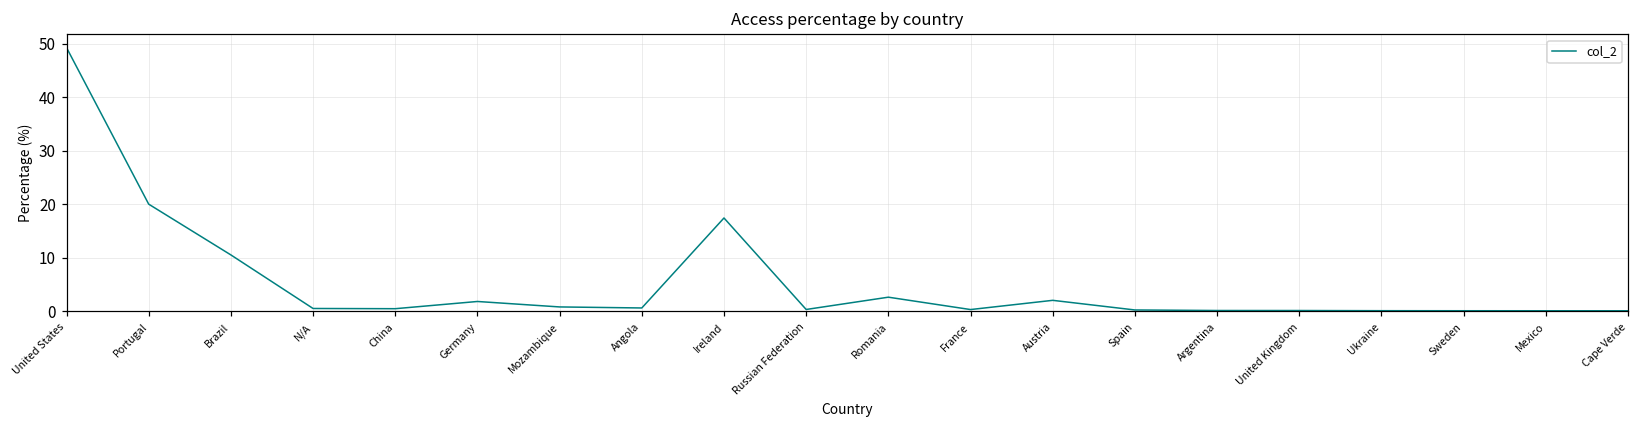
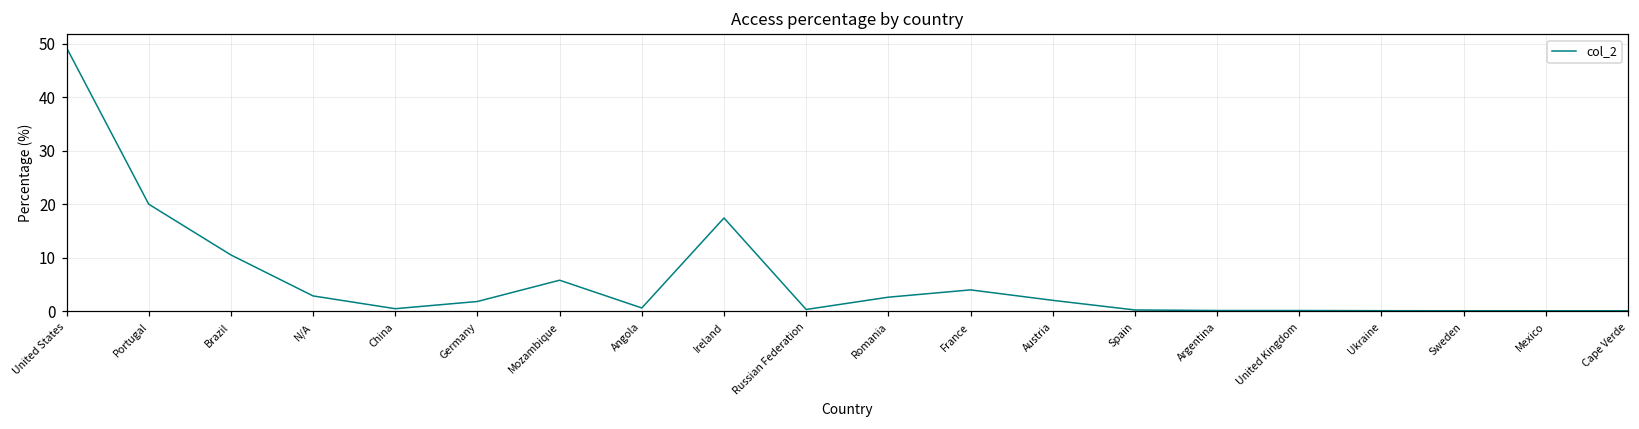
N/A: 1 -> 3
Mozambique: 1 -> 6
France: 0 -> 4
